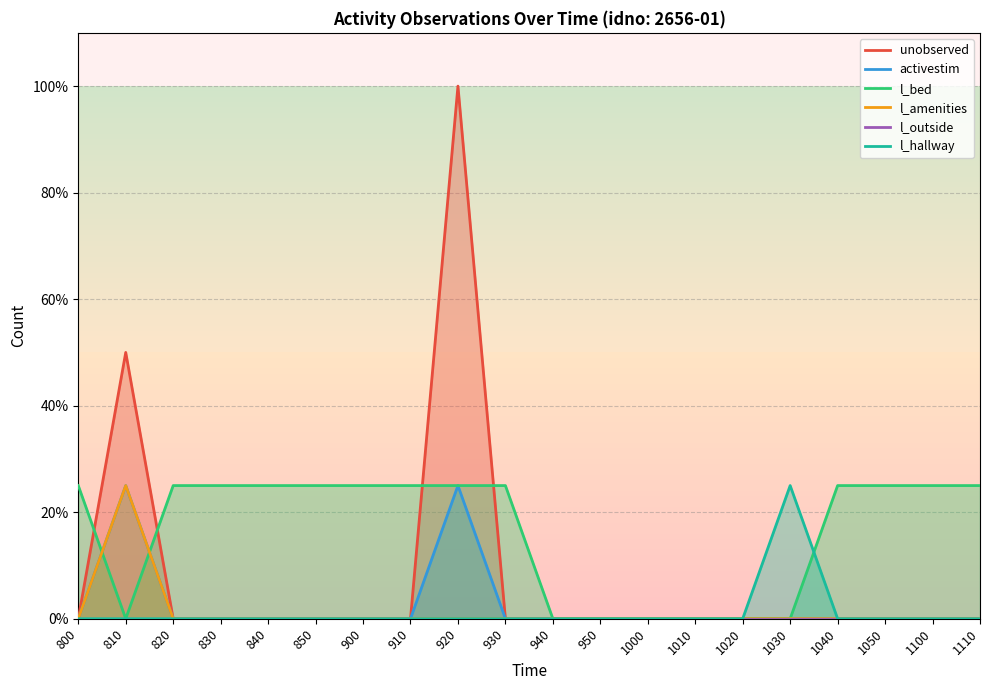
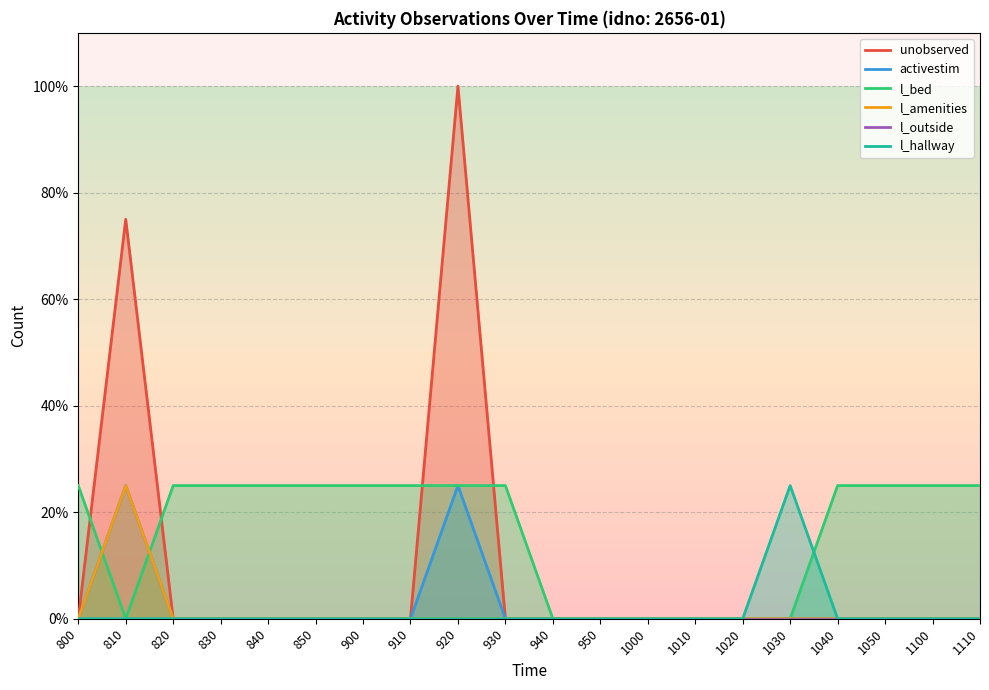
unobserved, 810: 50% -> 75%
